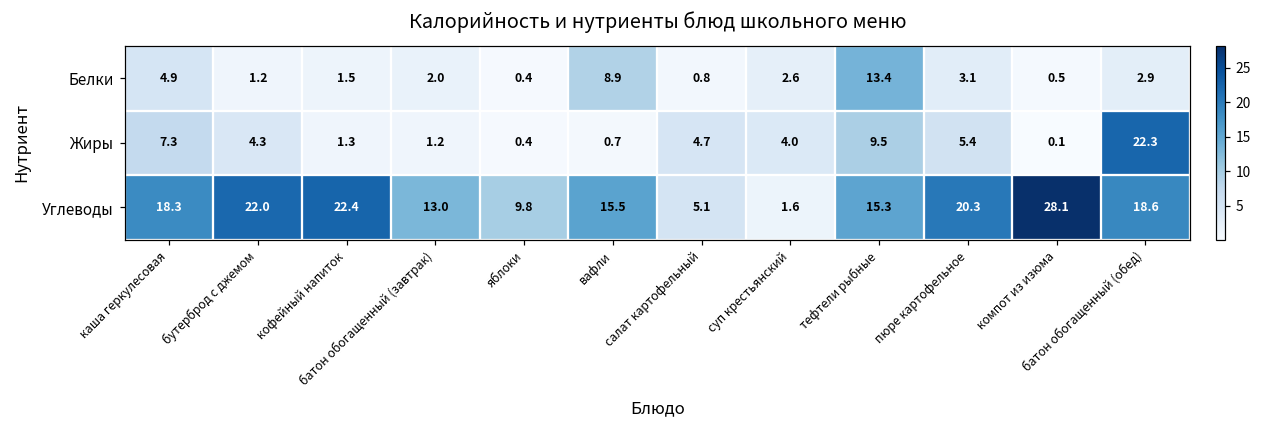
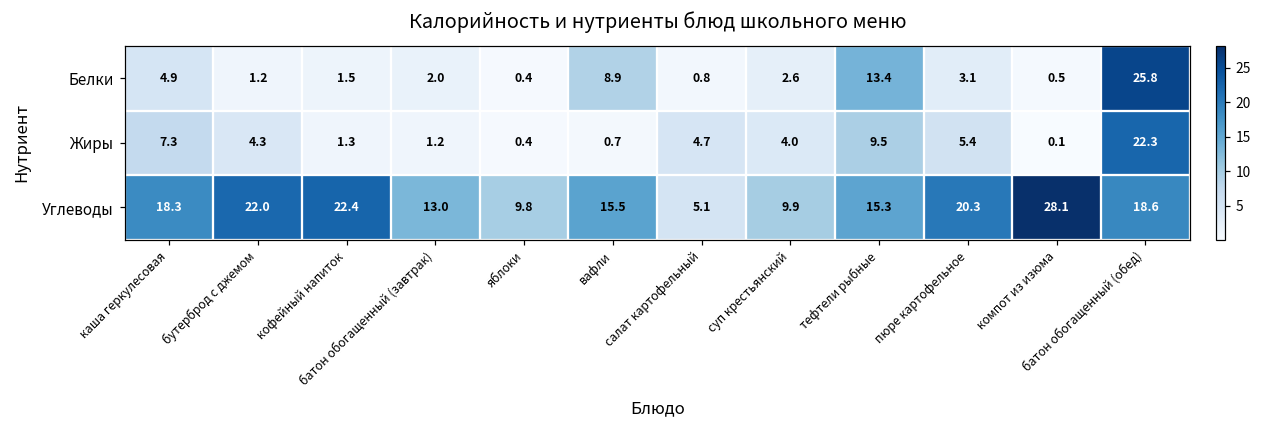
Белки, батон обогащенный (обед): 2.9 -> 25.8
Углеводы, суп крестьянский: 1.6 -> 9.9
